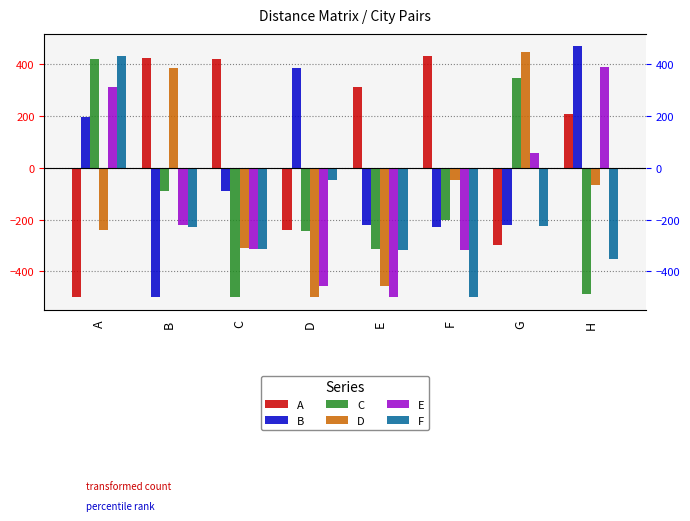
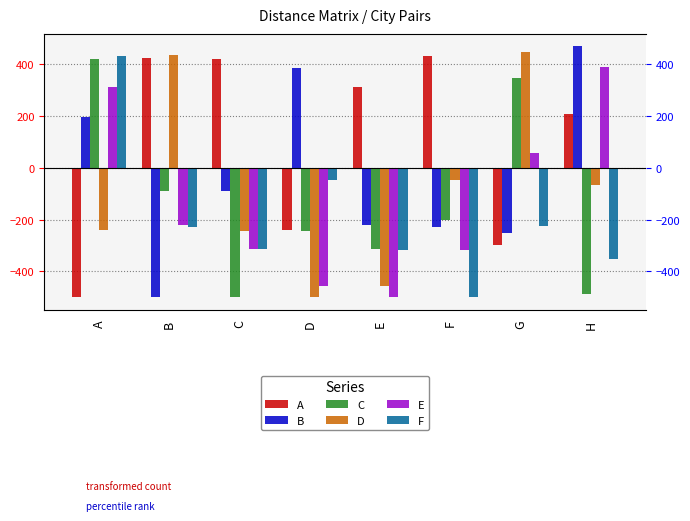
D, B: 390 -> 440
D, C: -310 -> -250
B, G: -220 -> -250
